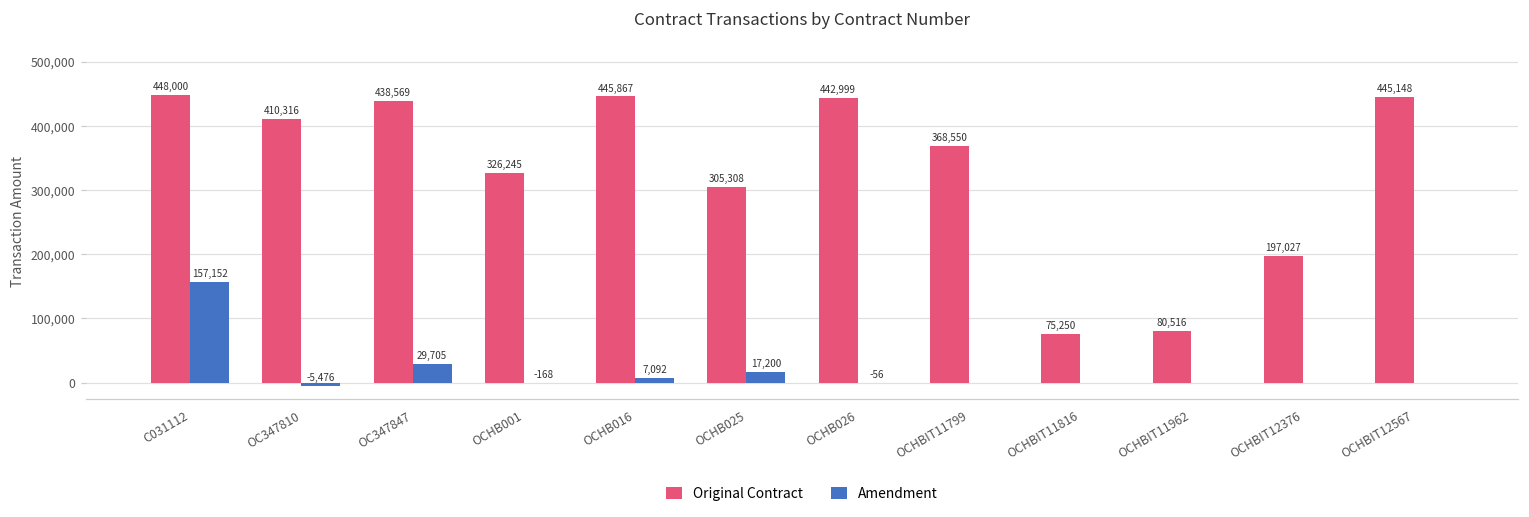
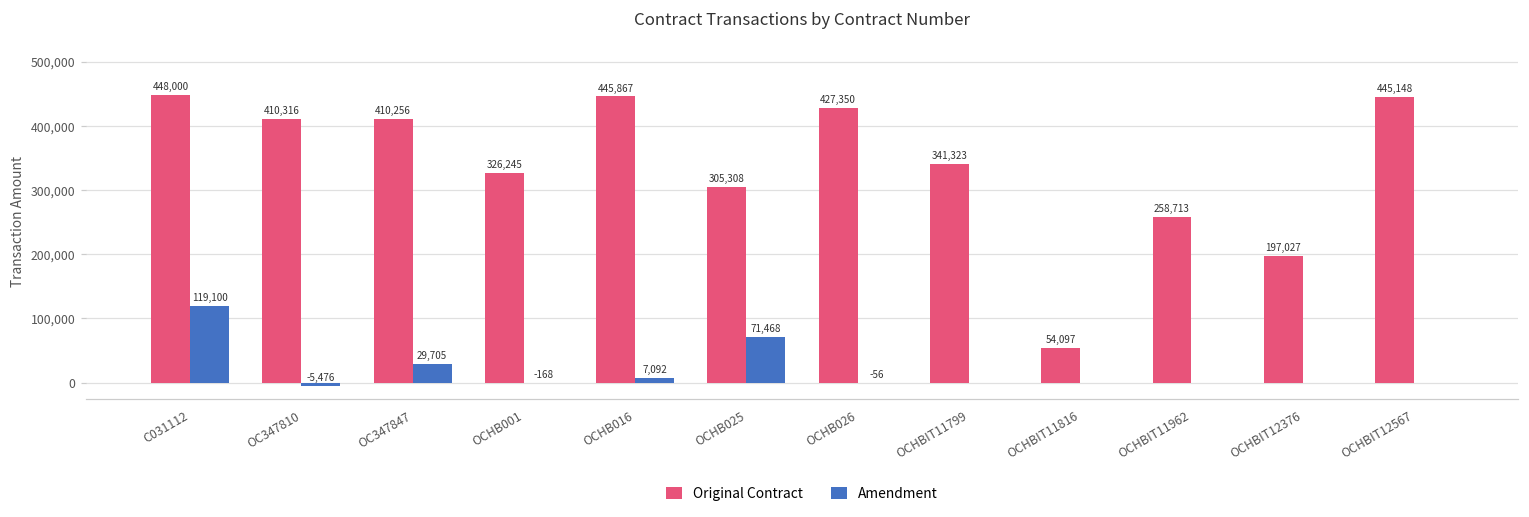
Amendment, C031112: 157,152 -> 119,100
Original Contract, OC347847: 438,569 -> 410,256
Amendment, OCHB025: 17,200 -> 71,468
Original Contract, OCHB026: 442,999 -> 427,350
Original Contract, OCHBIT11799: 368,550 -> 341,323
Original Contract, OCHBIT11816: 75,250 -> 54,097
Original Contract, OCHBIT11962: 80,516 -> 258,713
